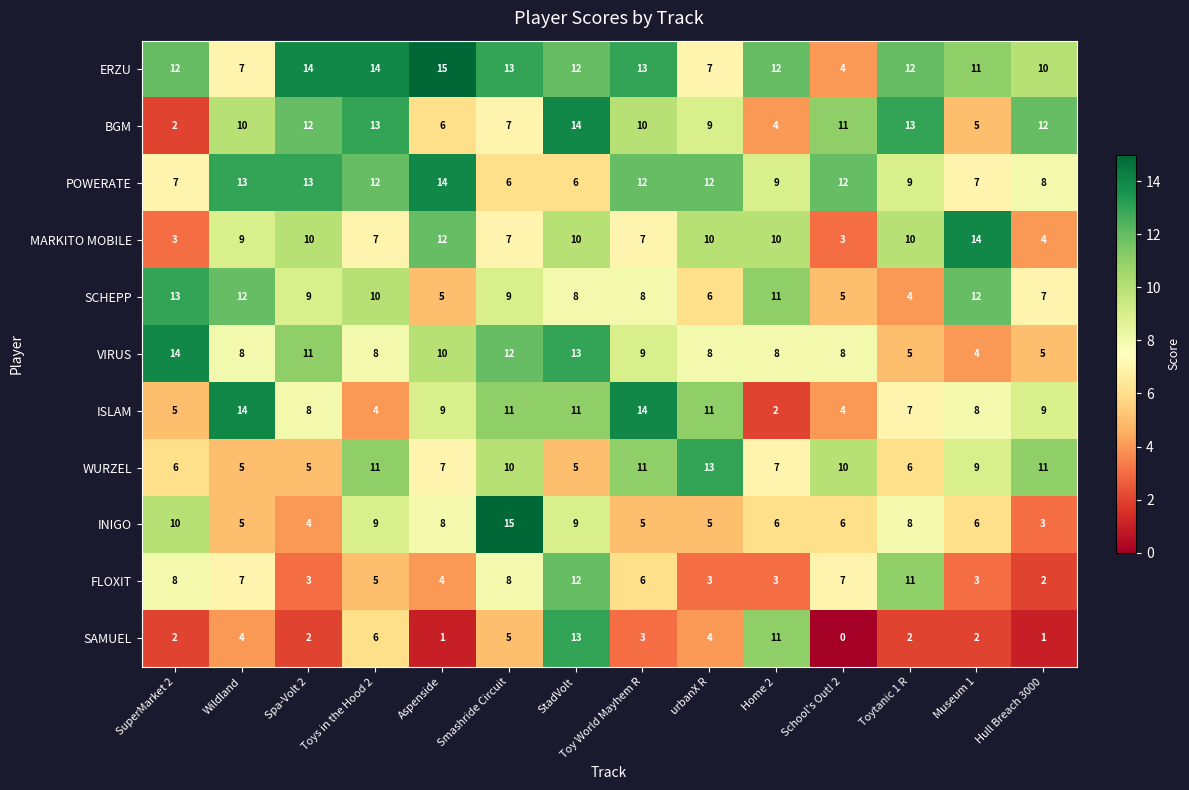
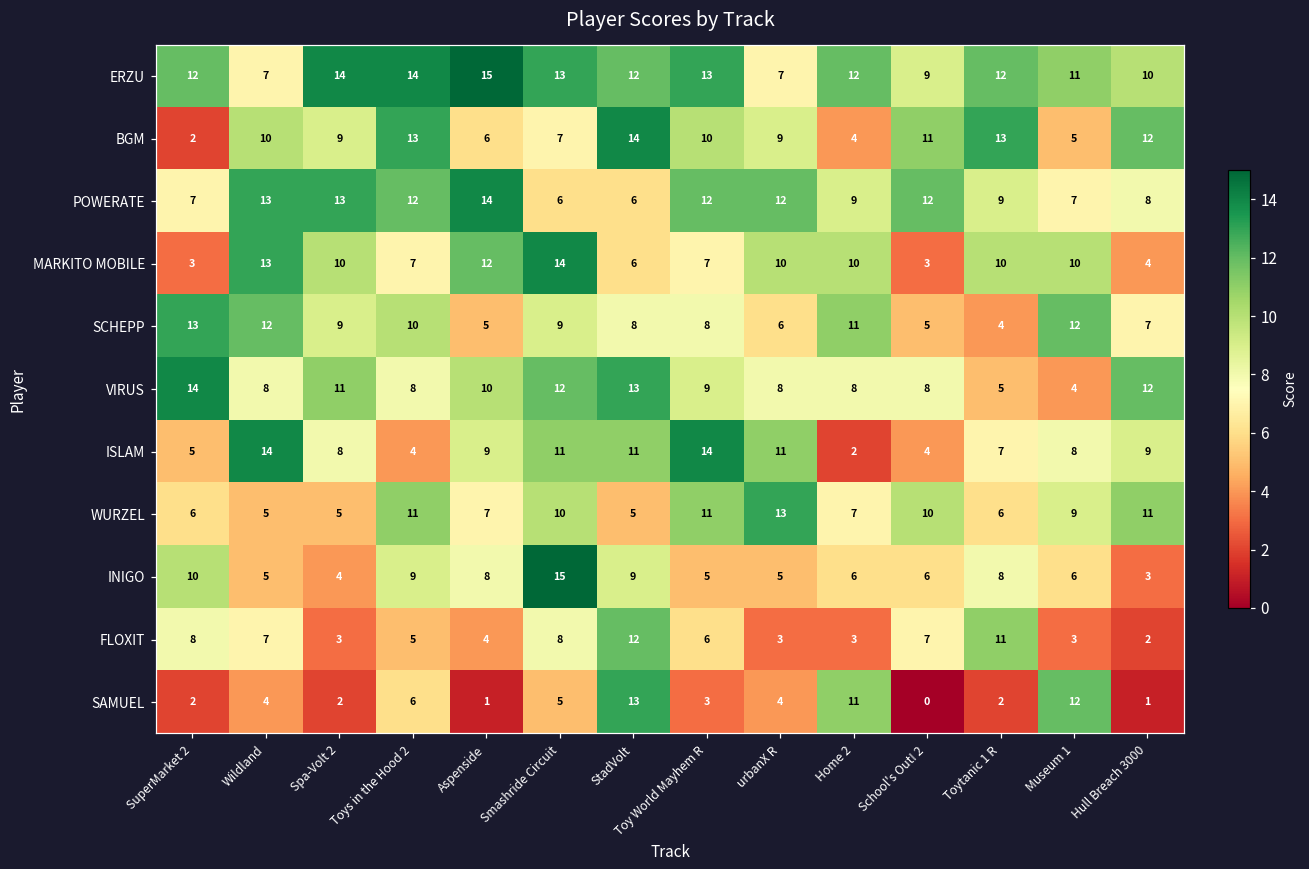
ERZU, School's Out! 2: 4 -> 9
BGM, Spa-Volt 2: 12 -> 9
MARKITO MOBILE, Wildland: 9 -> 13
MARKITO MOBILE, Smashride Circuit: 7 -> 14
MARKITO MOBILE, StadVolt: 10 -> 6
MARKITO MOBILE, Museum 1: 14 -> 10
VIRUS, Hull Breach 3000: 5 -> 12
SAMUEL, Museum 1: 2 -> 12
